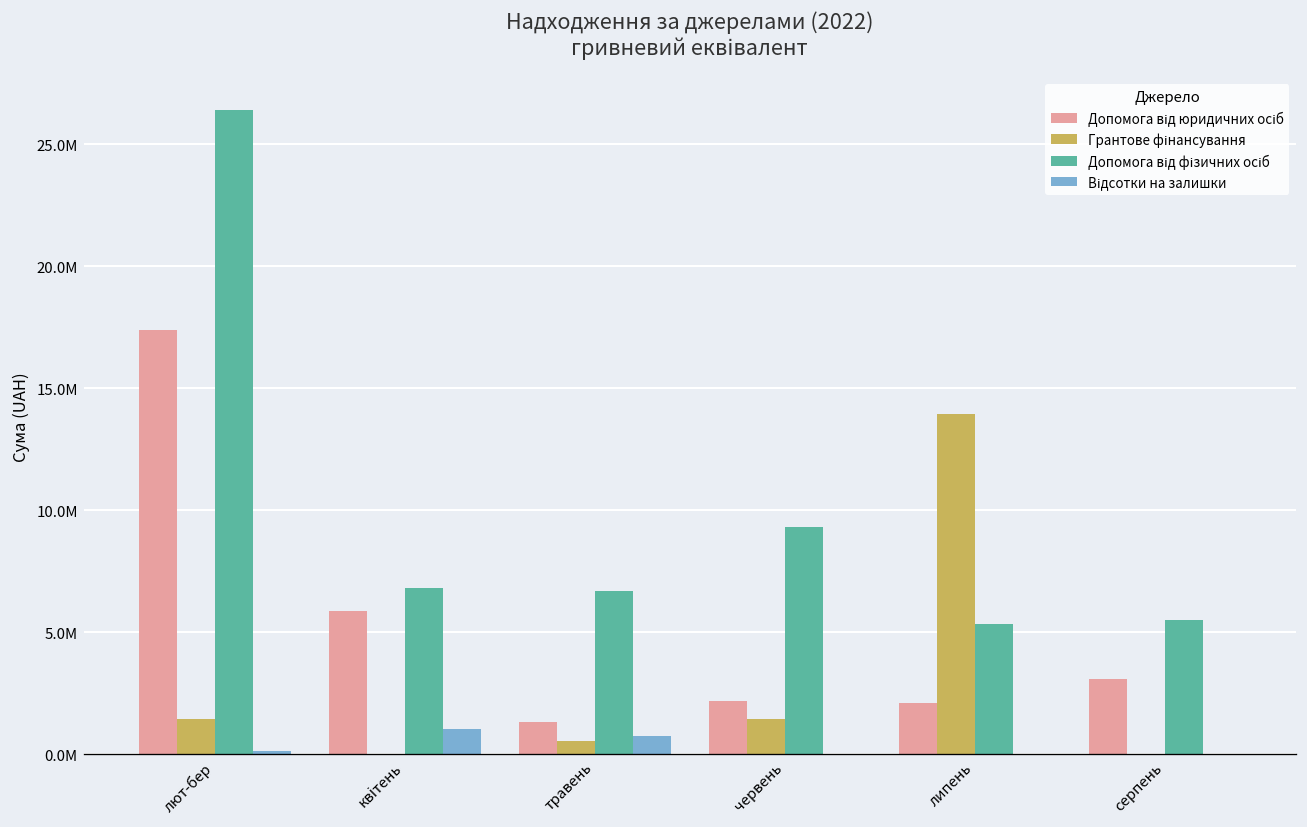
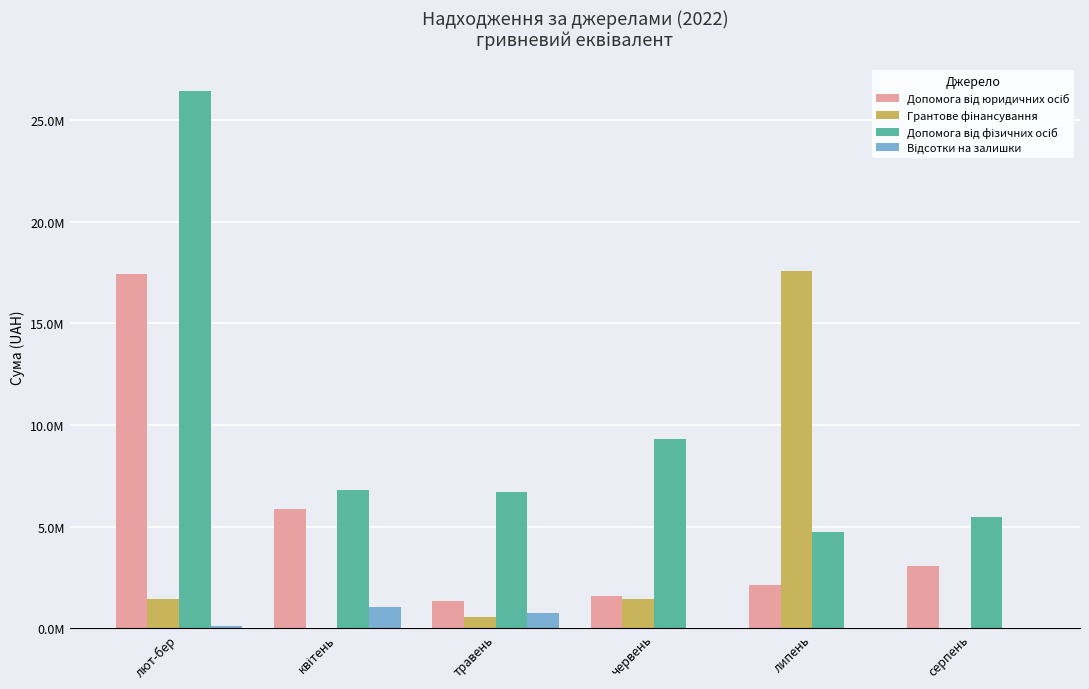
Допомога від юридичних осіб, червень: 2200000 -> 1600000
Грантове фінансування, липень: 13900000 -> 17600000
Допомога від фізичних осіб, липень: 5400000 -> 4800000
